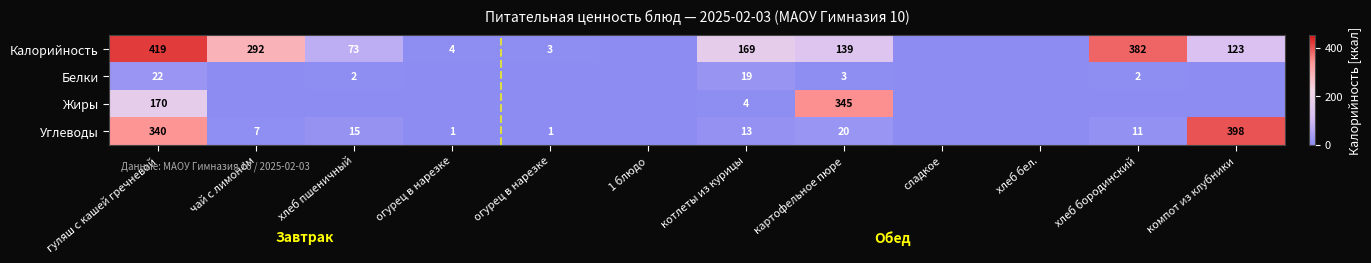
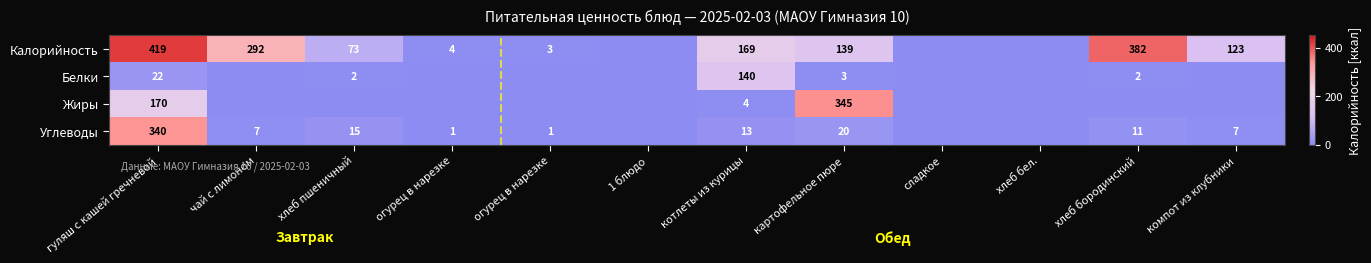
Белки, котлеты из курицы: 19 -> 140
Углеводы, компот из клубники: 398 -> 7
